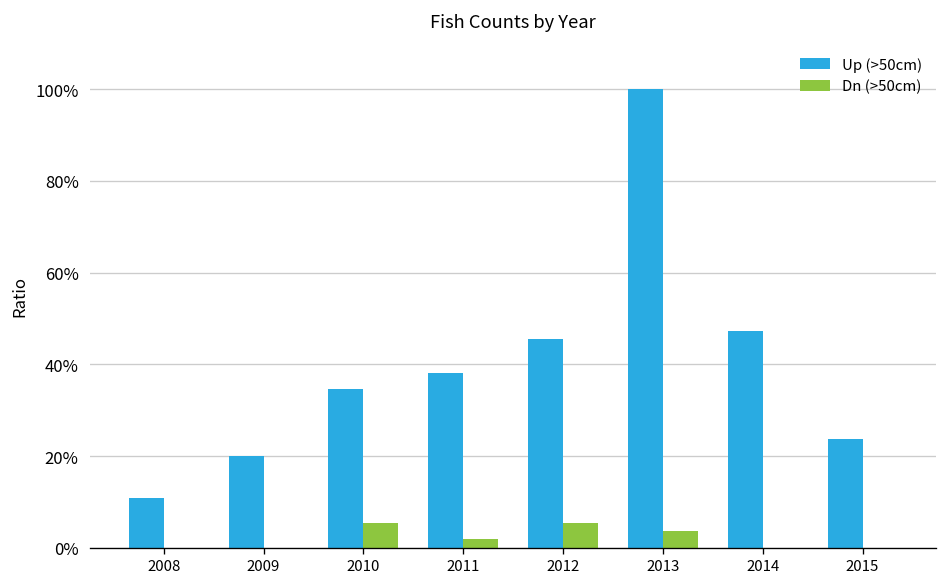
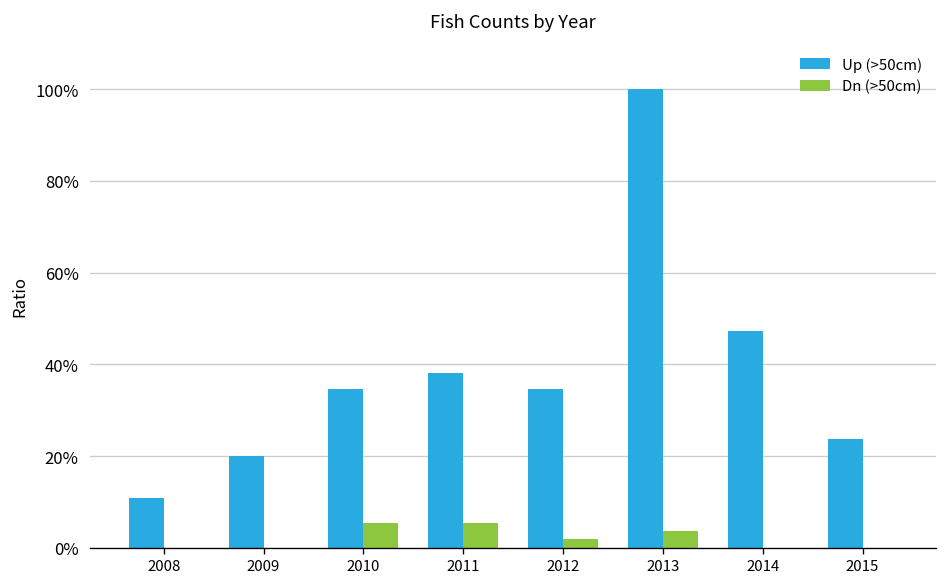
Dn (>50cm), 2011: 2% -> 5%
Up (>50cm), 2012: 45% -> 35%
Dn (>50cm), 2012: 5% -> 2%
